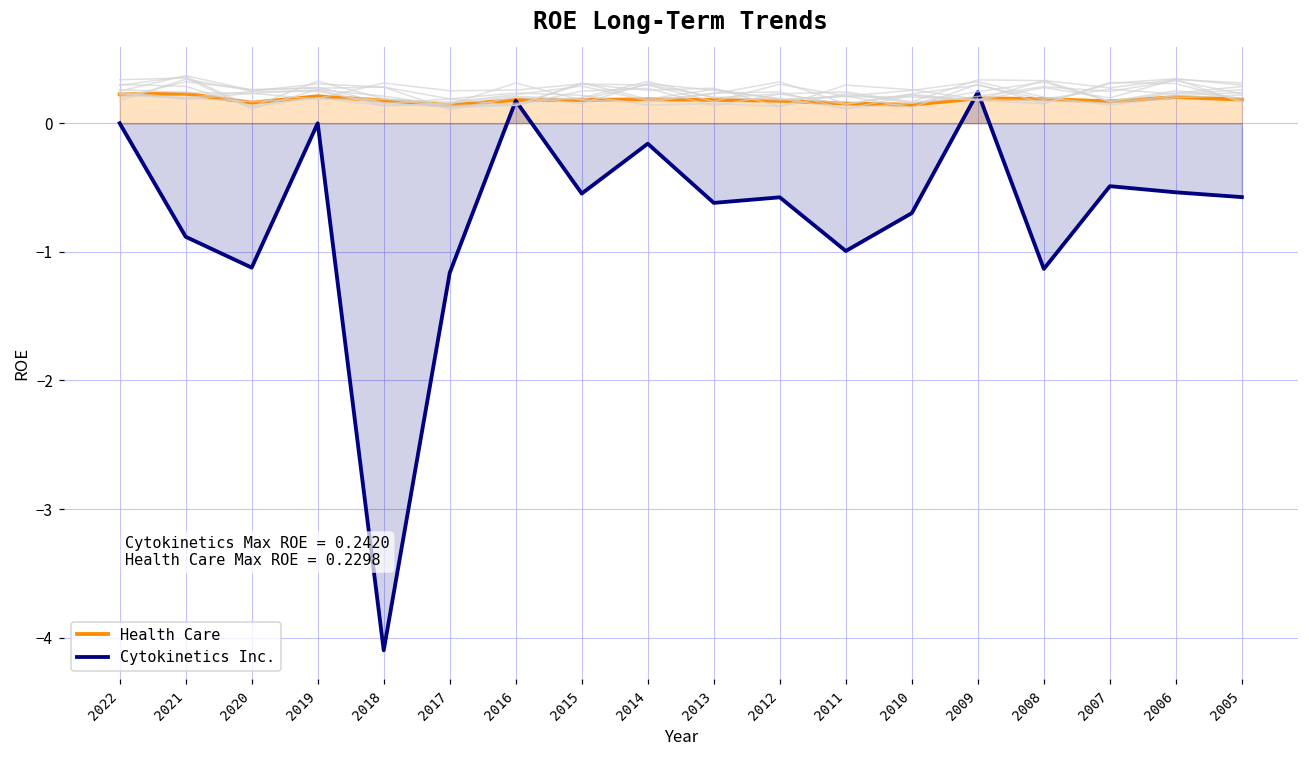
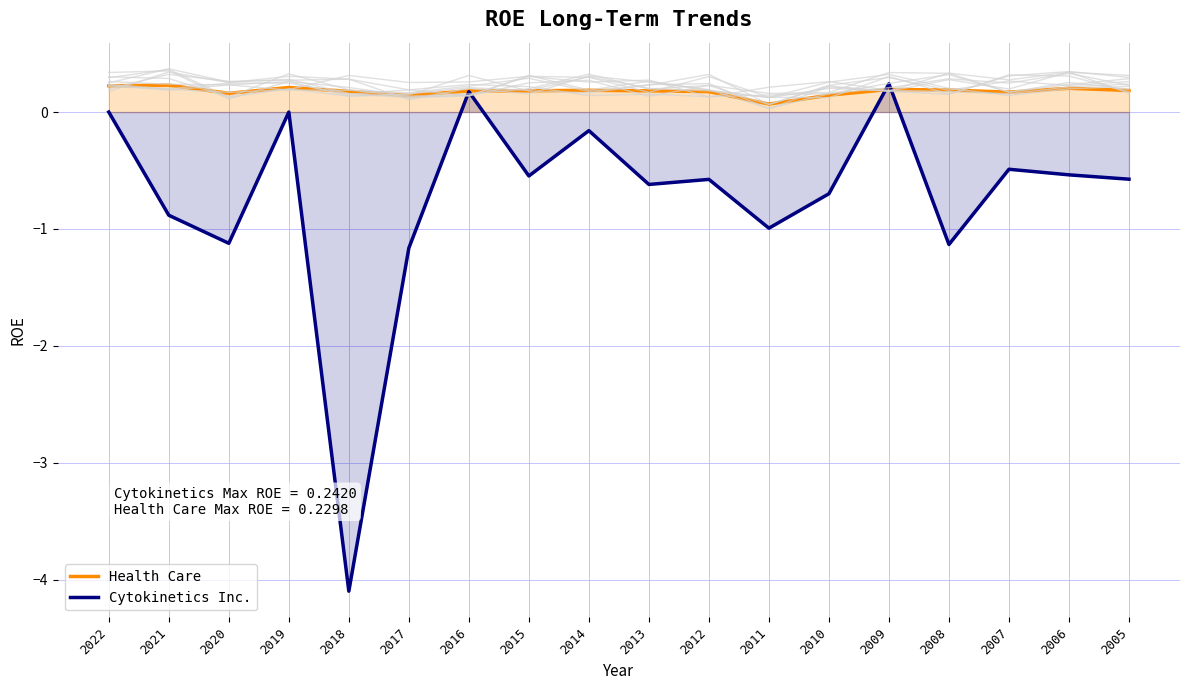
Health Care, 2011: 0.15 -> 0.07
